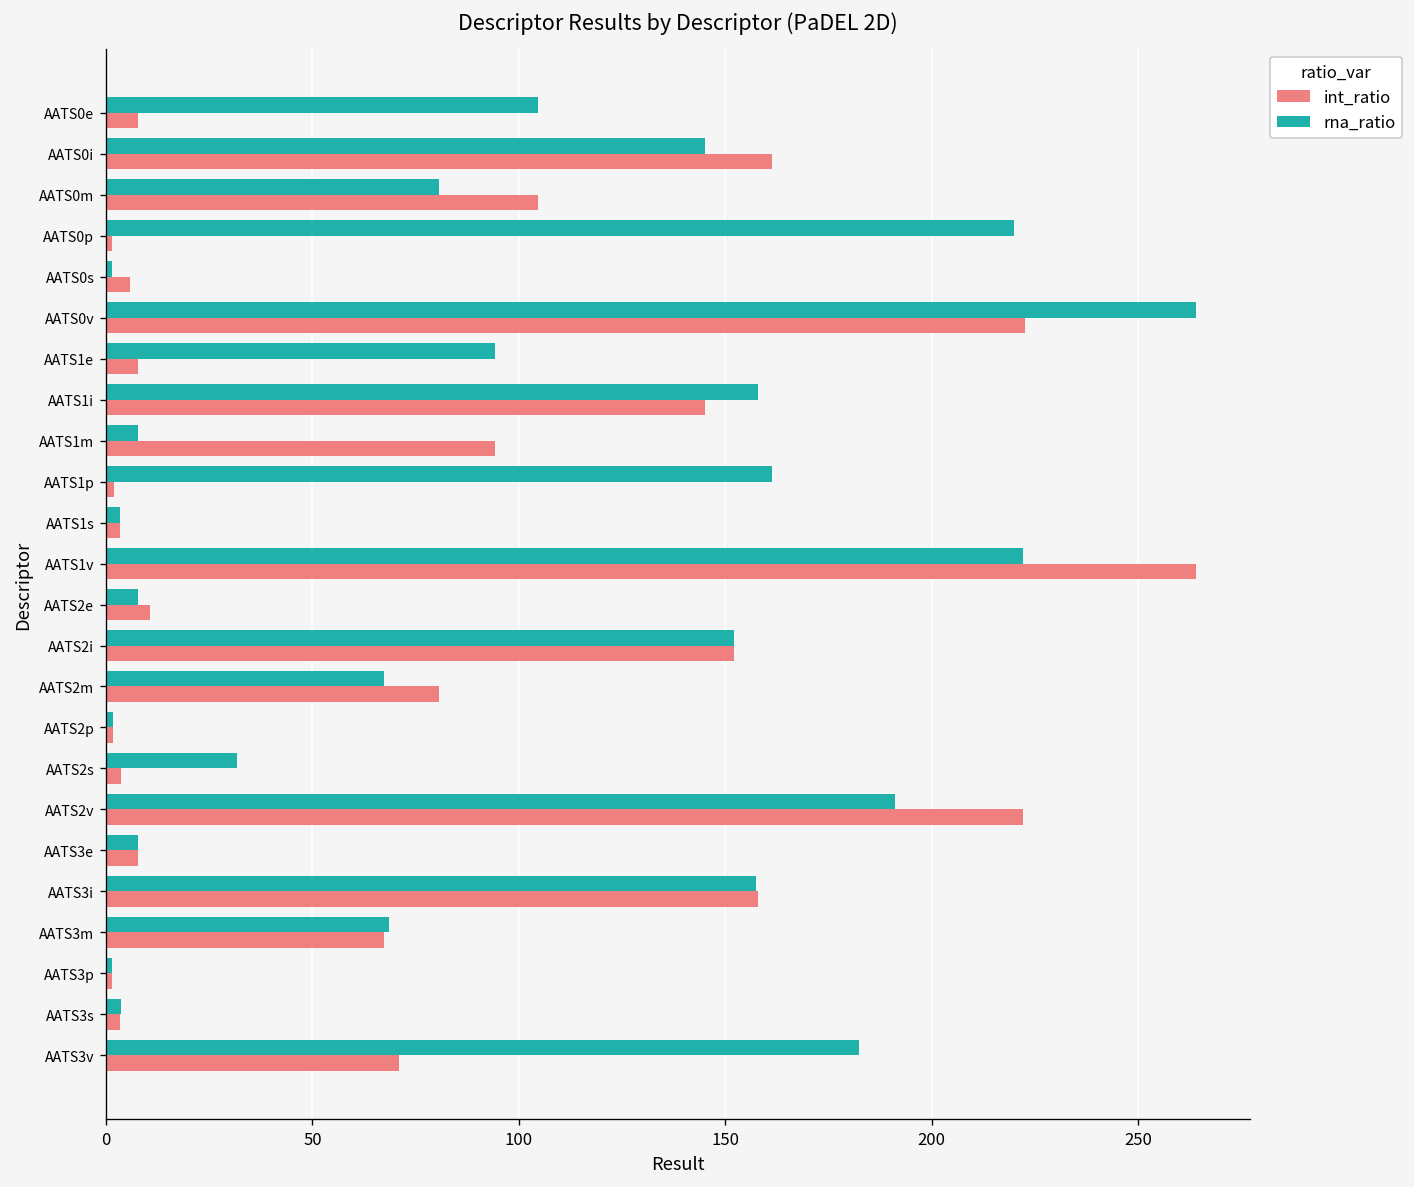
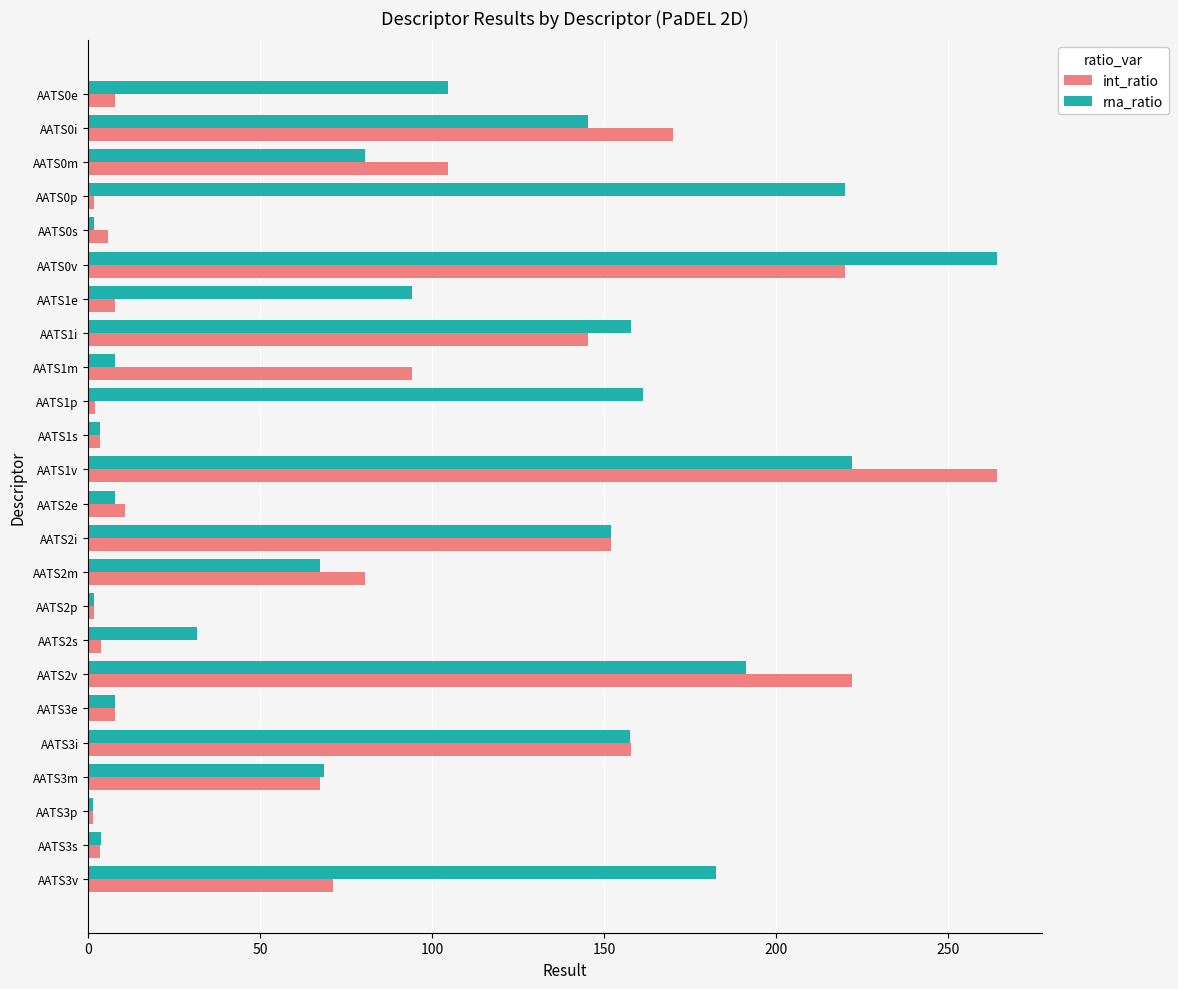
int_ratio, AATS0i: 161 -> 170
int_ratio, AATS0v: 223 -> 220
